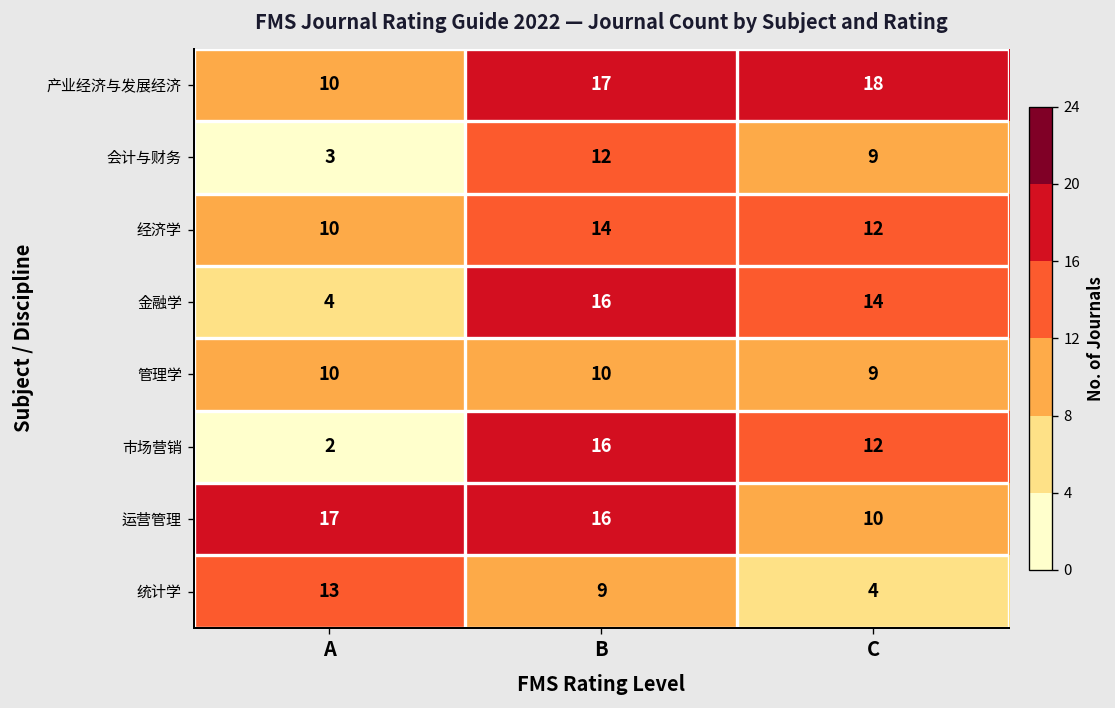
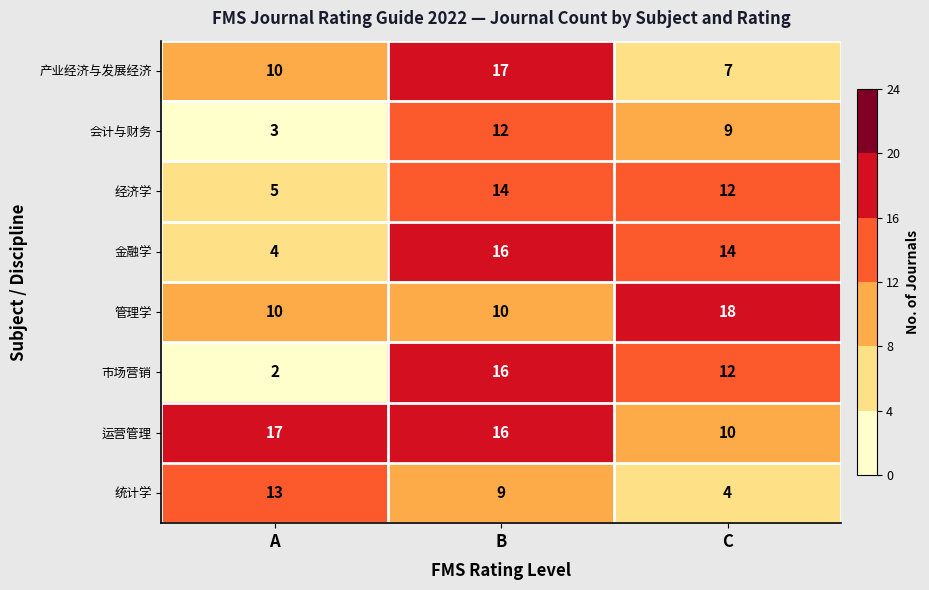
产业经济与发展经济, C: 18 -> 7
经济学, A: 10 -> 5
管理学, C: 9 -> 18
